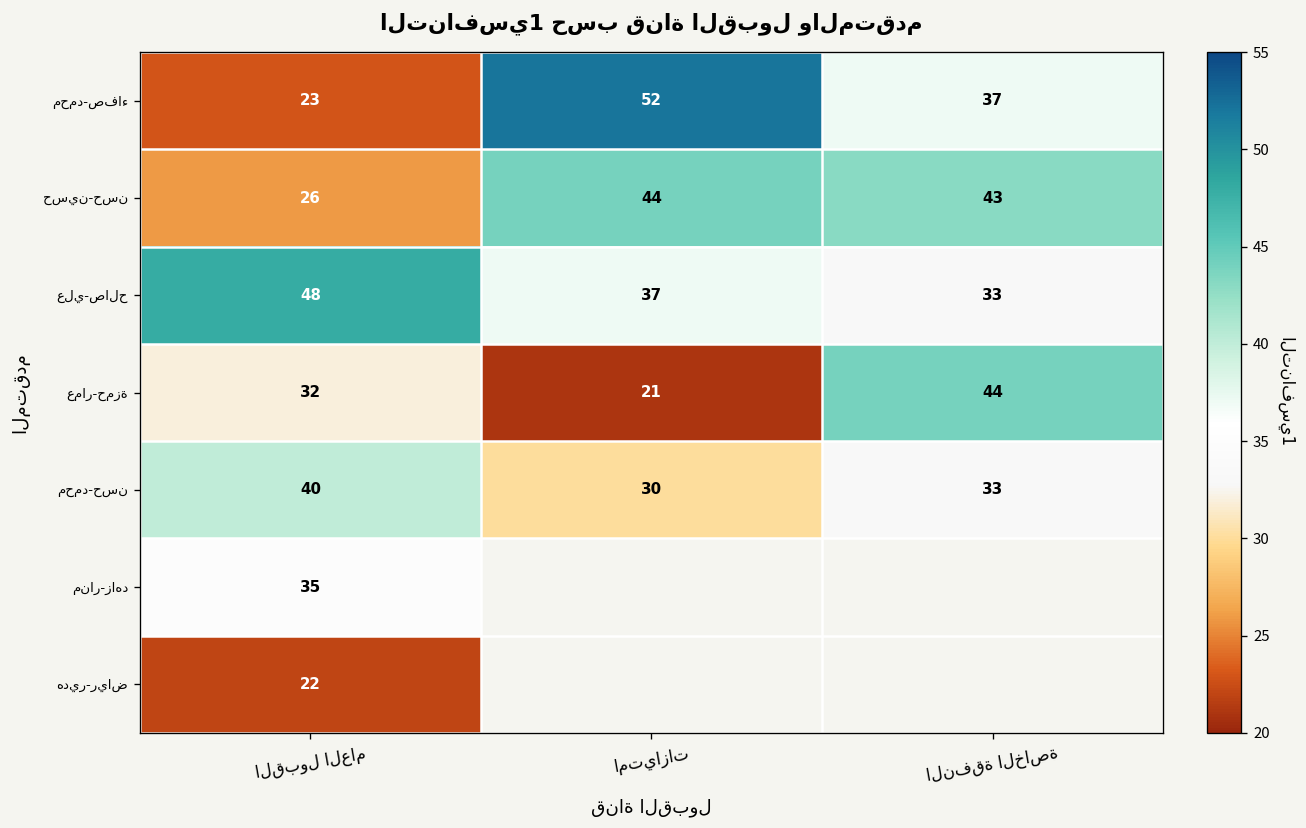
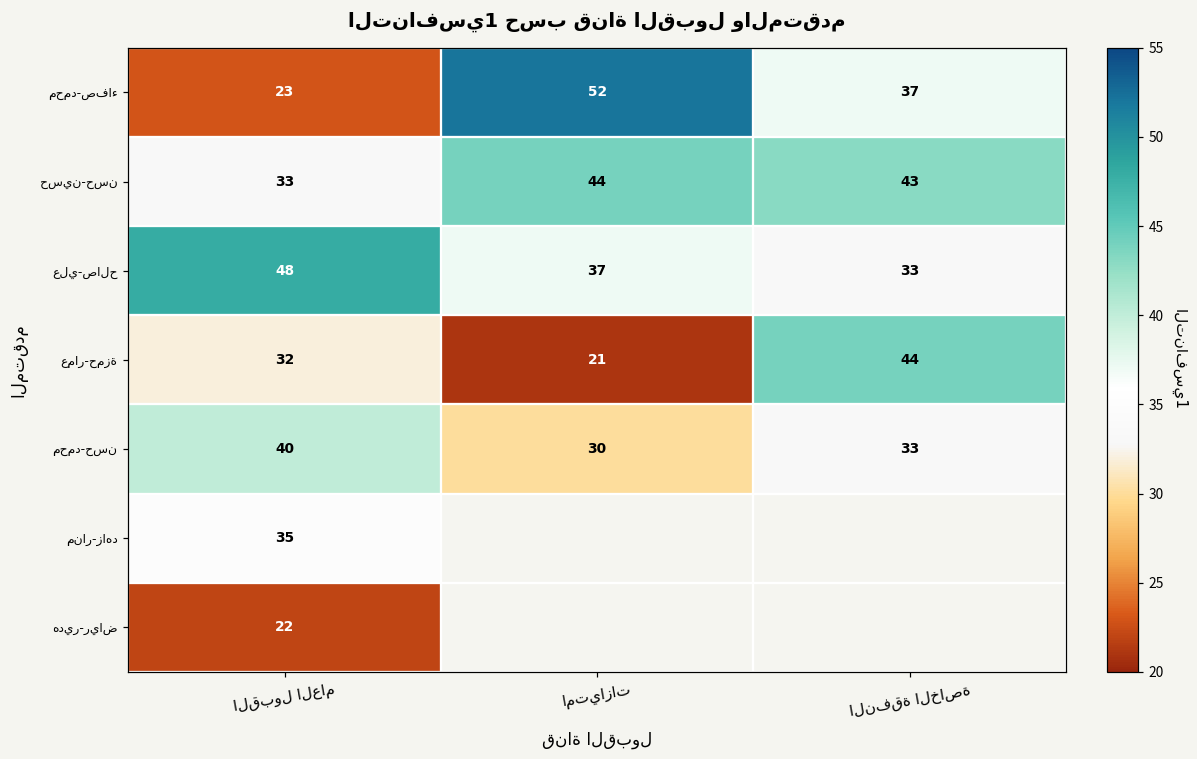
حسين-حسن, القبول العام: 26 -> 33
